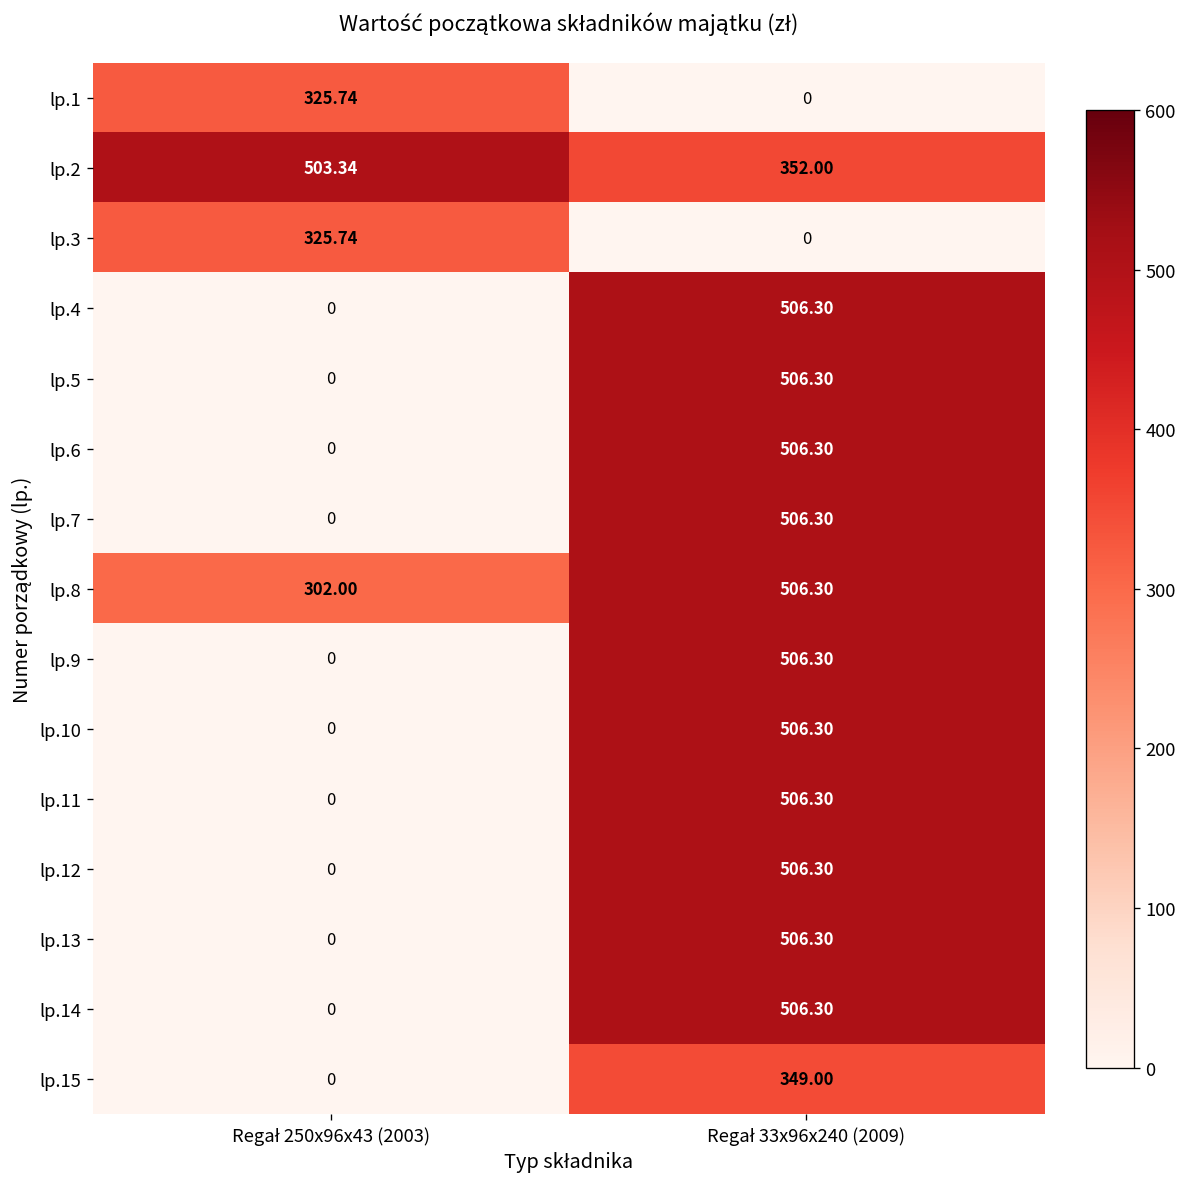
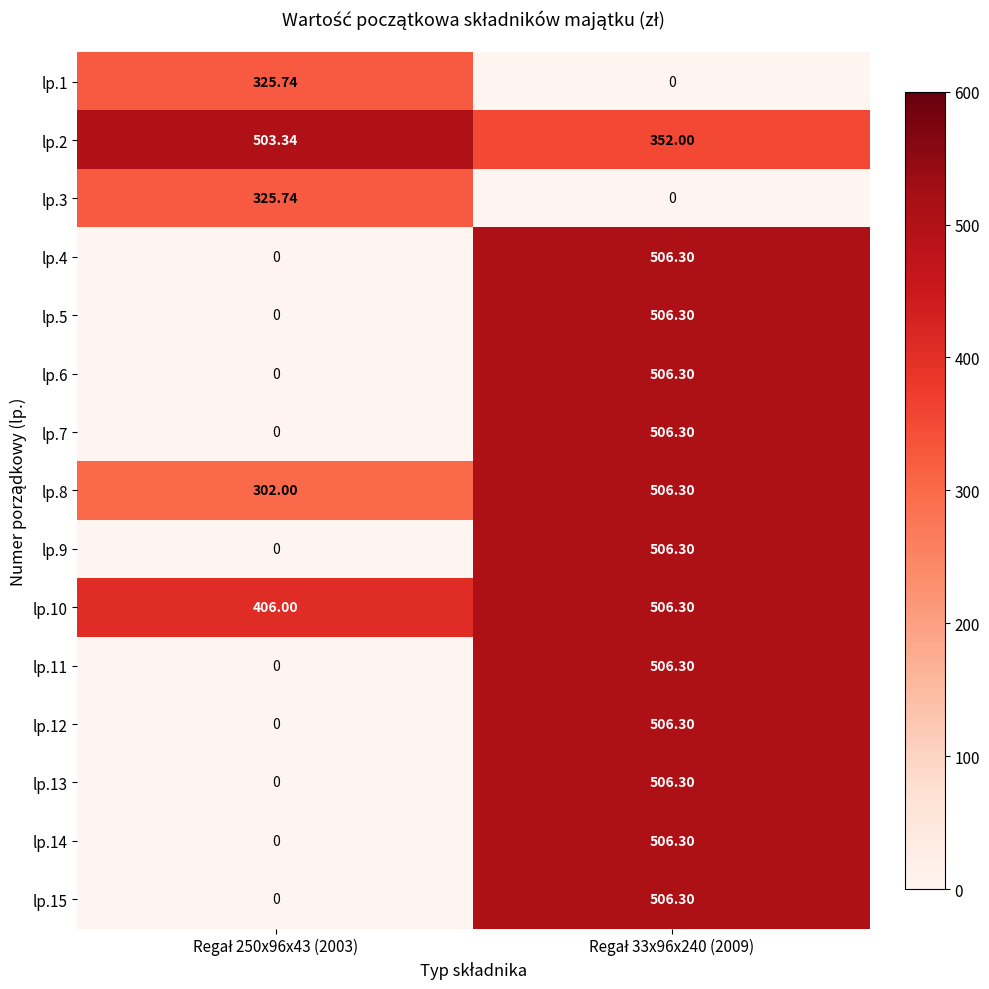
lp.10, Regał 250x96x43 (2003): 0 -> 406.00
lp.15, Regał 33x96x240 (2009): 349.00 -> 506.30
